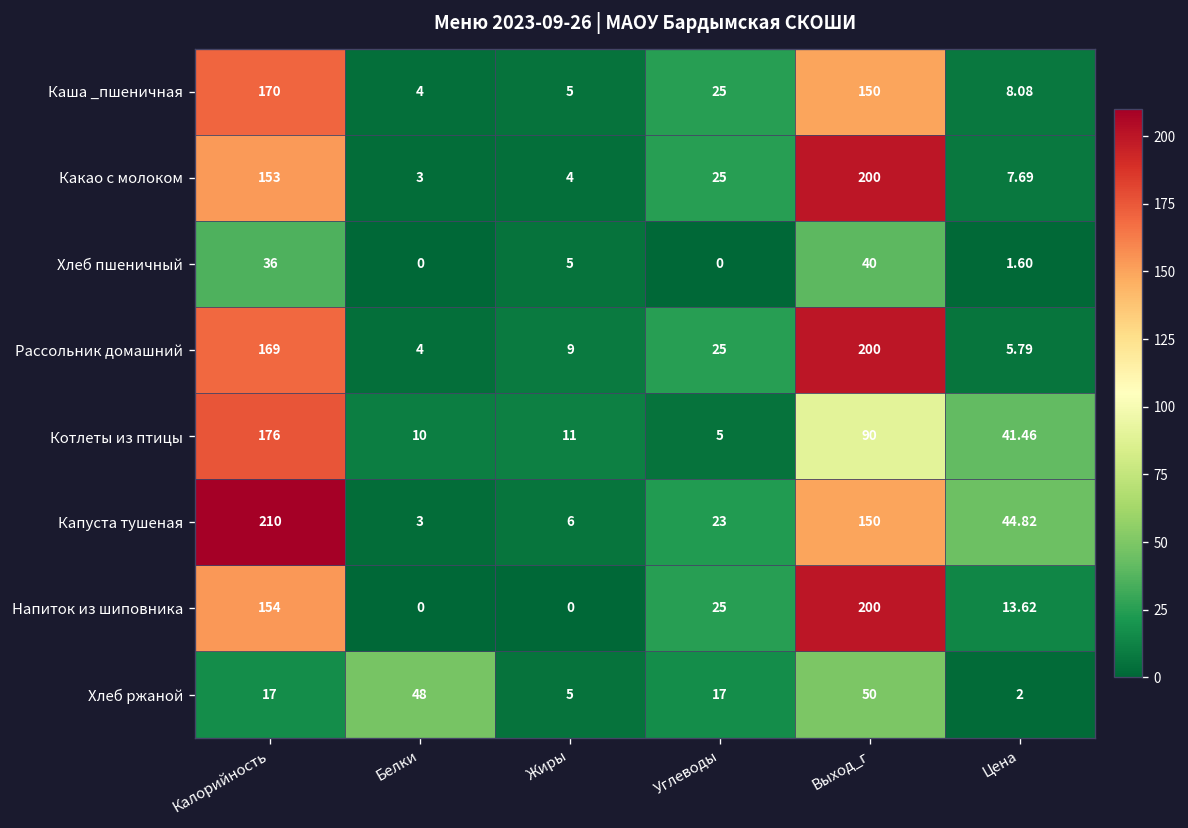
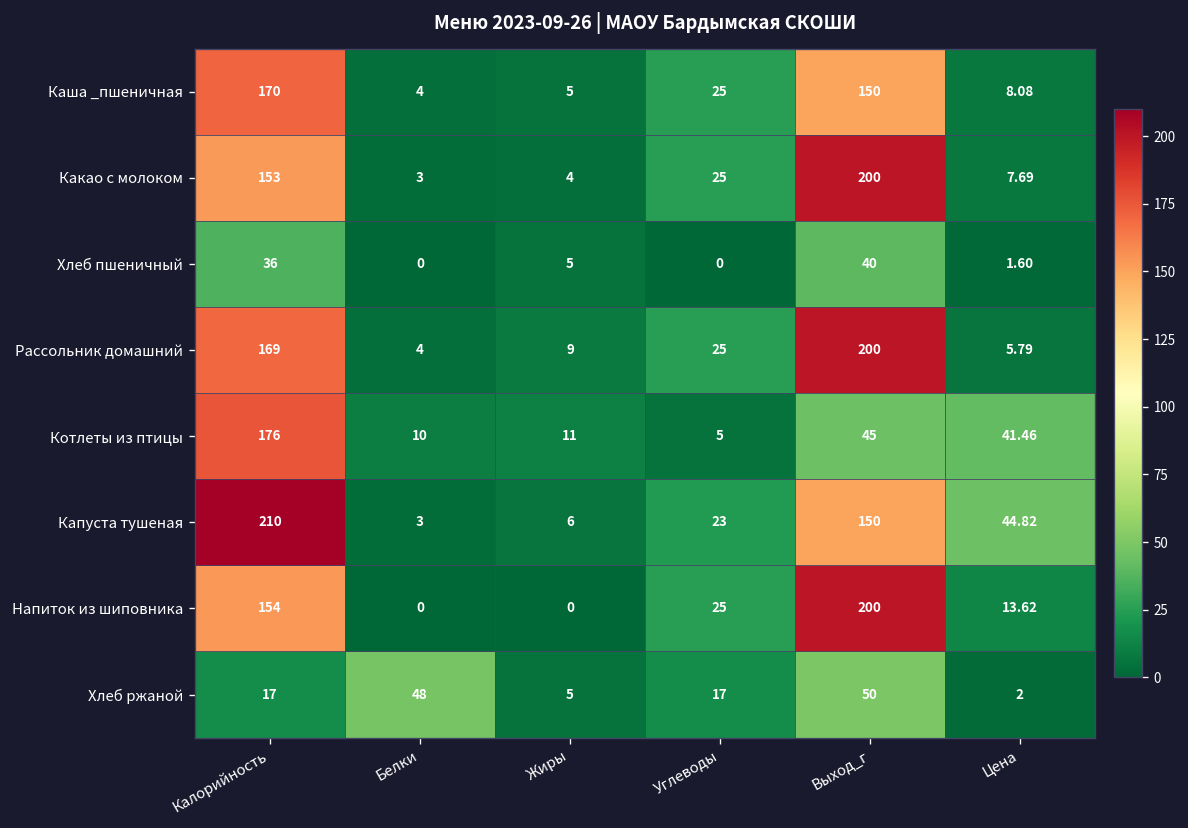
Котлеты из птицы, Выход_г: 90 -> 45
